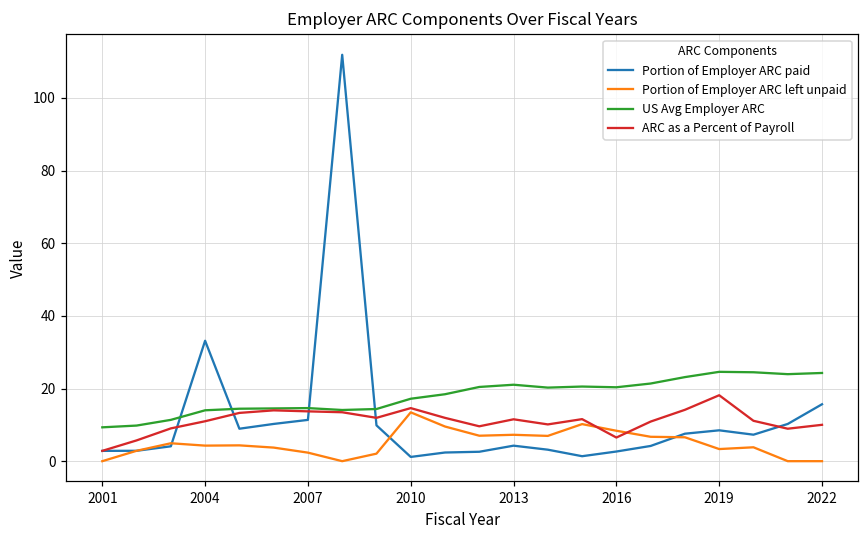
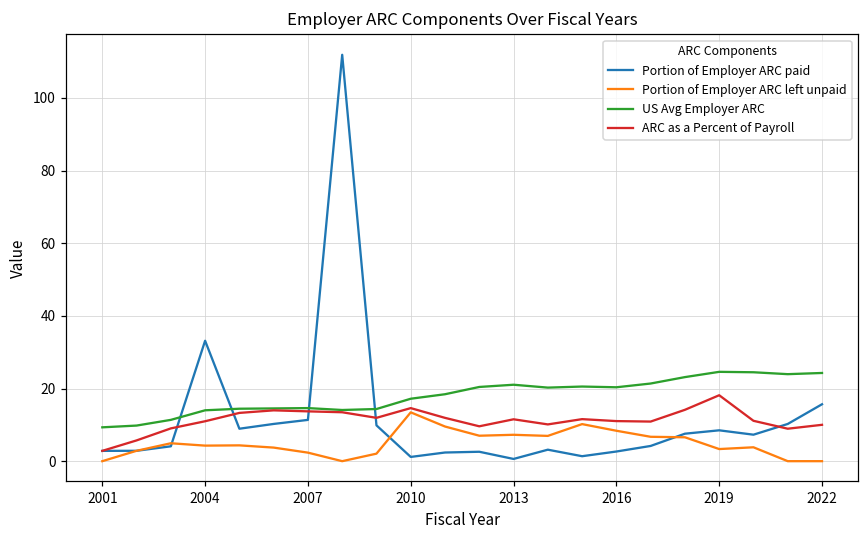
Portion of Employer ARC paid, 2013: 4 -> 1
ARC as a Percent of Payroll, 2016: 7 -> 11
